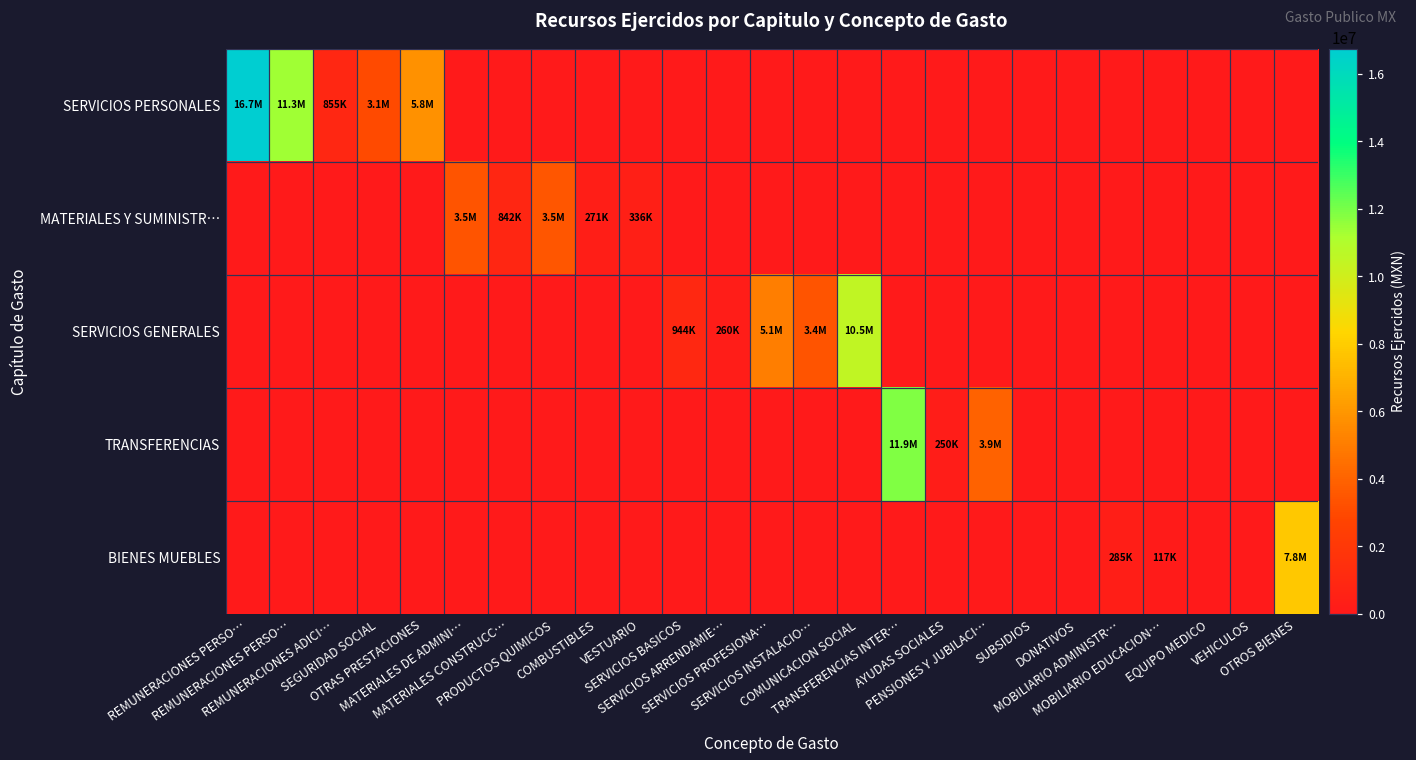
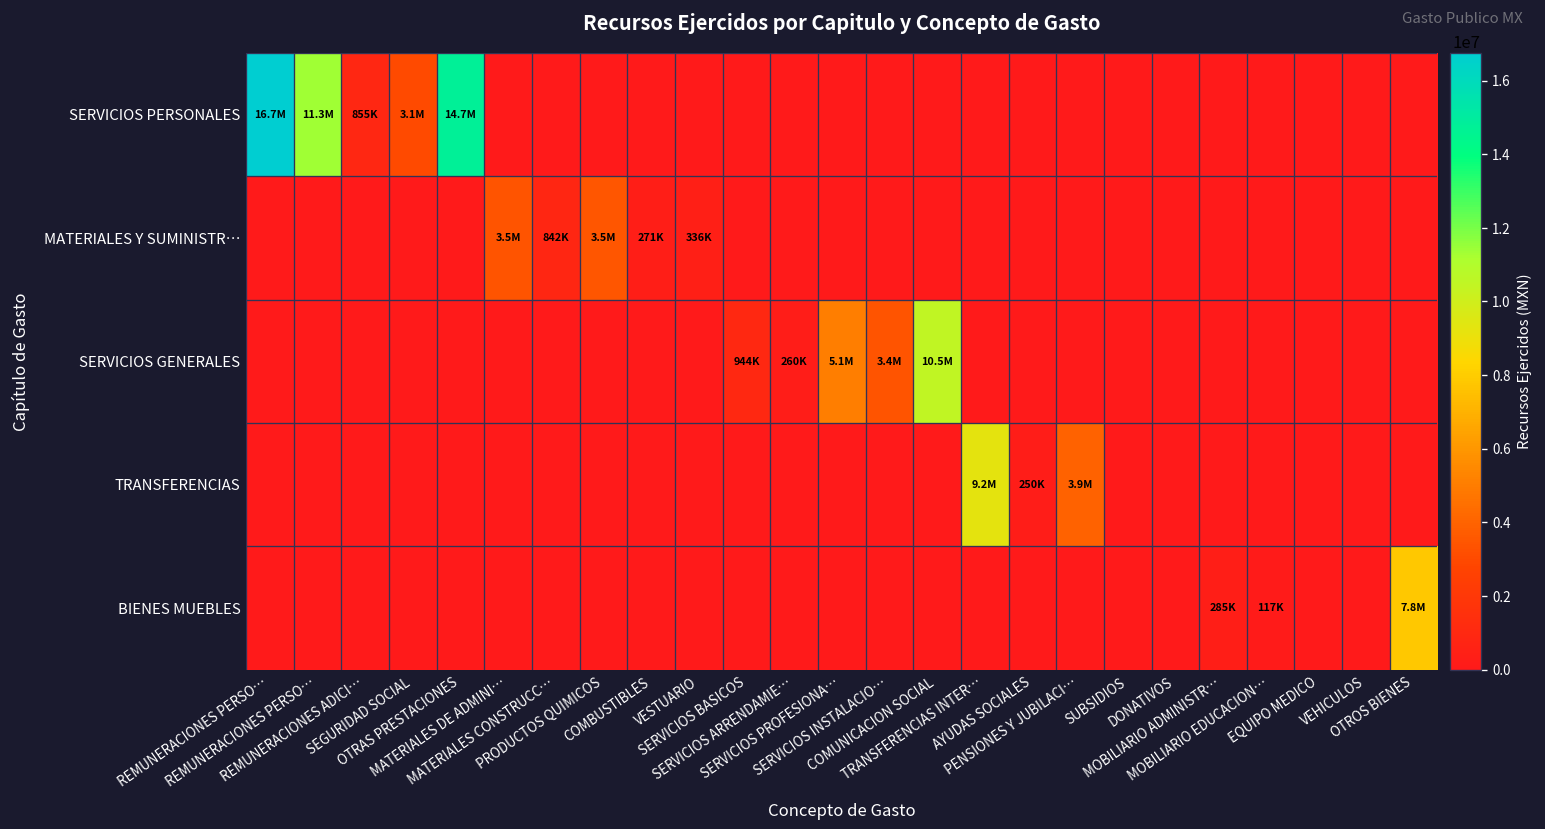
SERVICIOS PERSONALES, OTRAS PRESTACIONES: 5.8M -> 14.7M
TRANSFERENCIAS, TRANSFERENCIAS INTER…: 11.9M -> 9.2M
